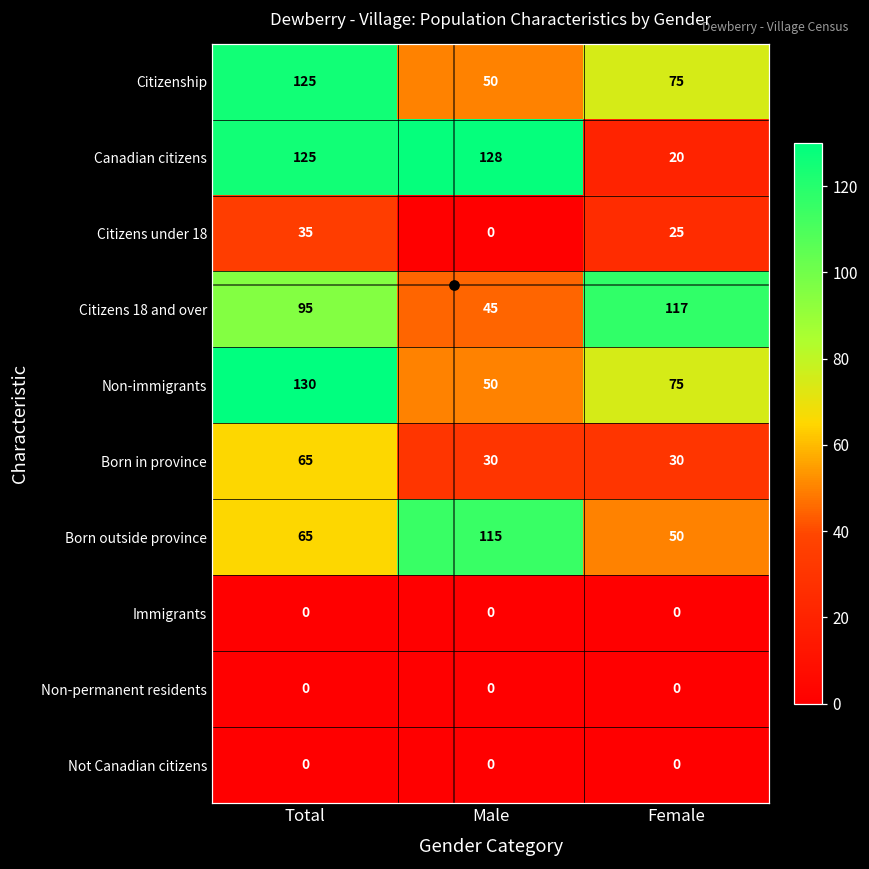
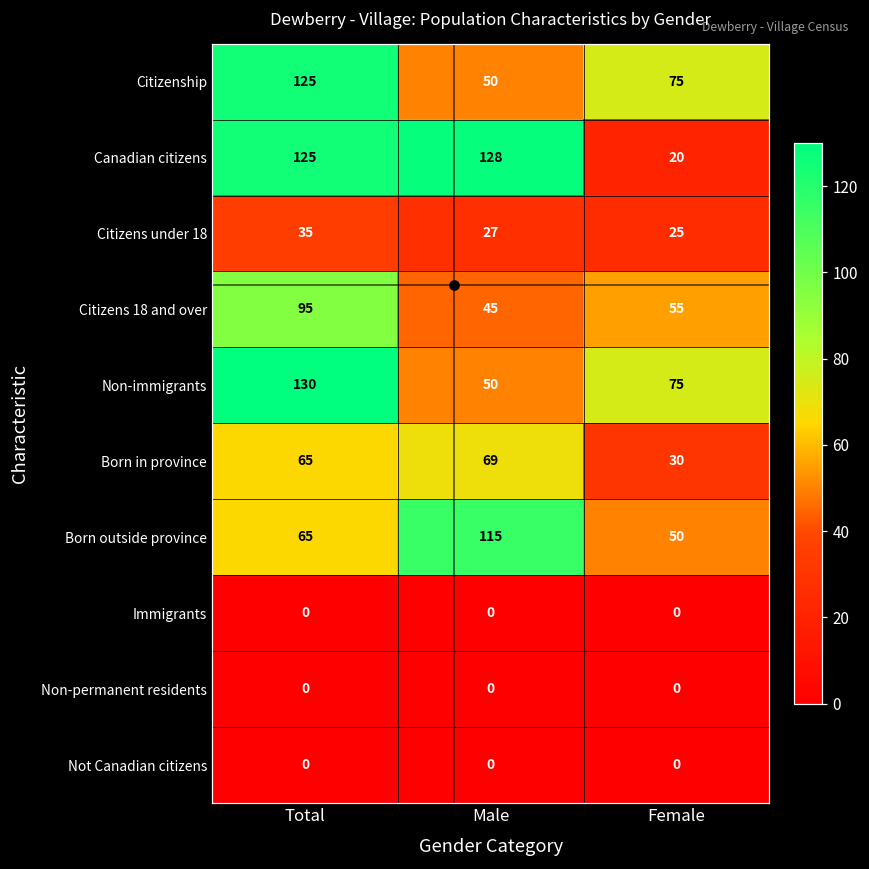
Citizens under 18, Male: 0 -> 27
Citizens 18 and over, Female: 117 -> 55
Born in province, Male: 30 -> 69
